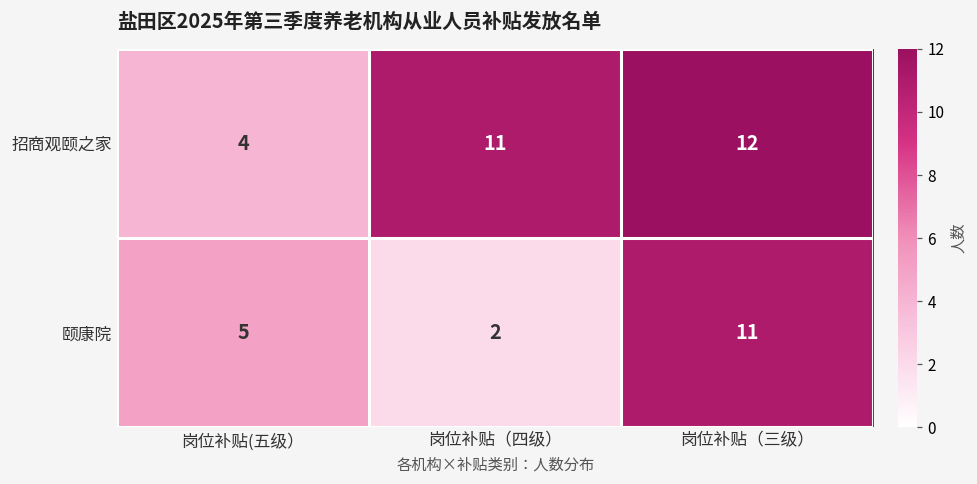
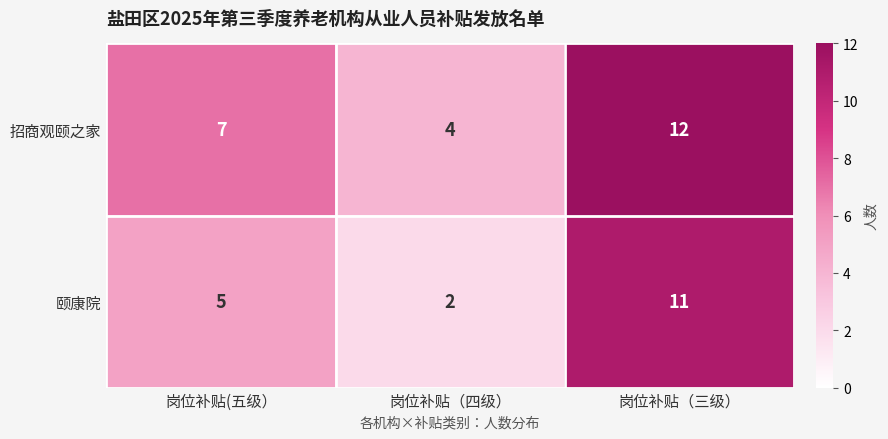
招商观颐之家, 岗位补贴(五级）: 4 -> 7
招商观颐之家, 岗位补贴（四级）: 11 -> 4
